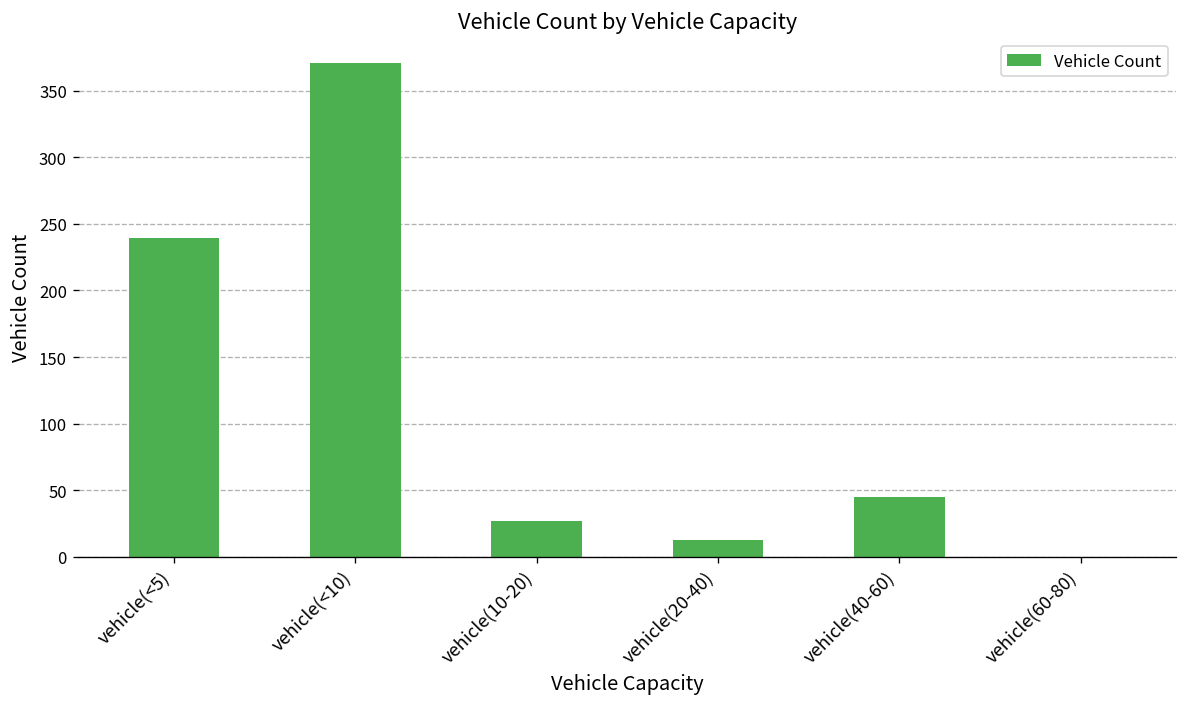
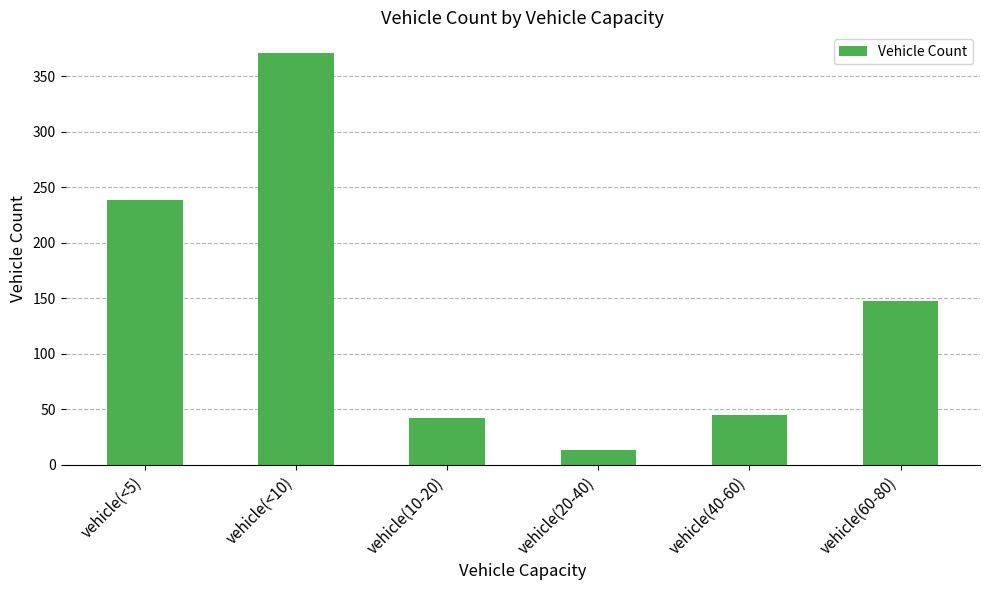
vehicle(10-20): 27 -> 42
vehicle(60-80): 0 -> 148
